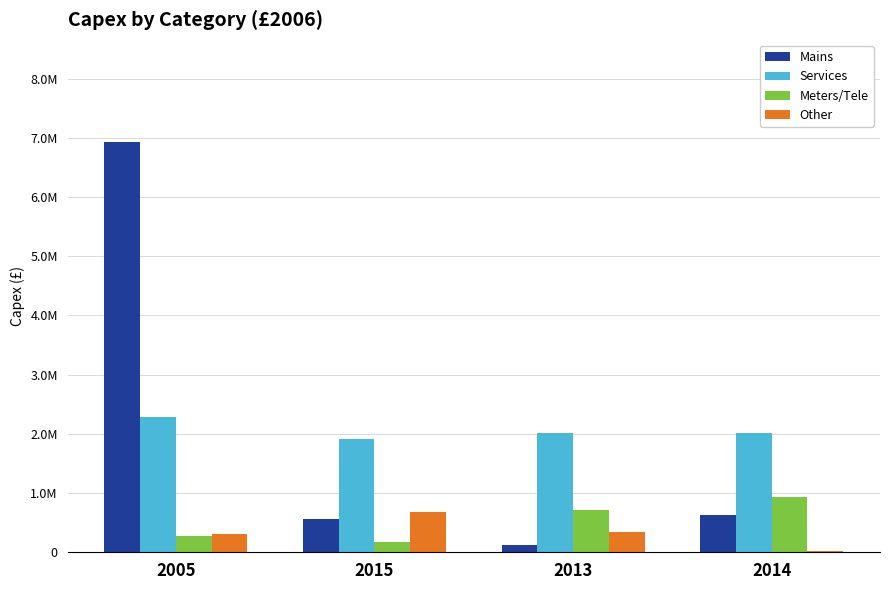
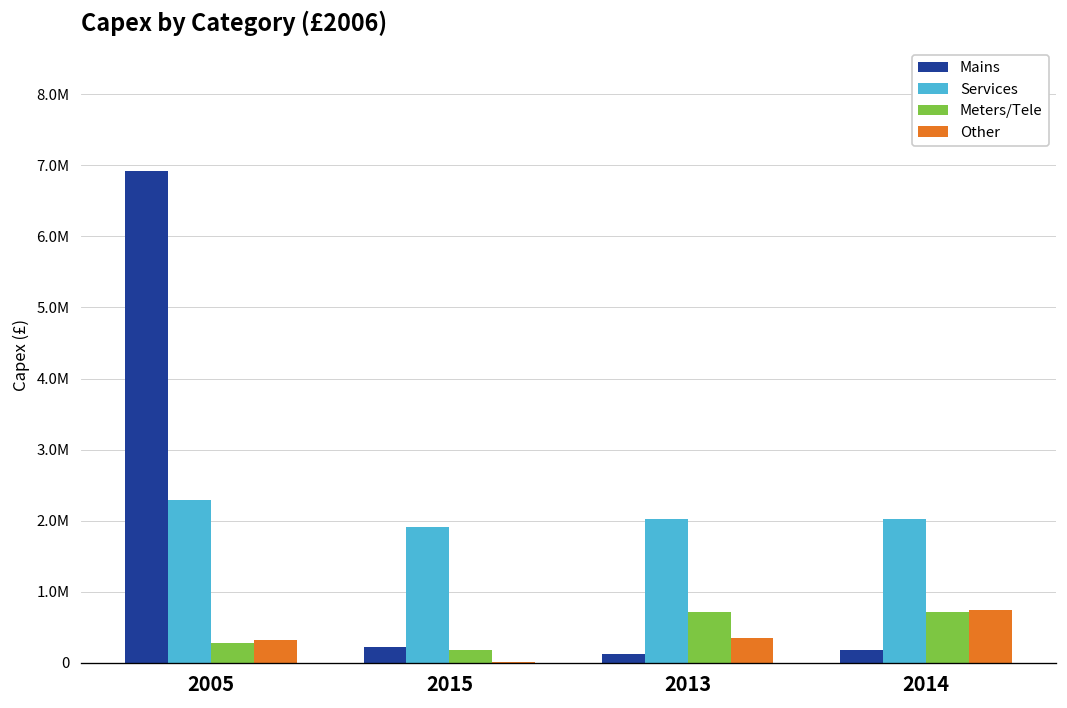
Mains, 2015: 600000 -> 200000
Other, 2015: 700000 -> 0
Mains, 2014: 600000 -> 200000
Meters/Tele, 2014: 900000 -> 700000
Other, 2014: 0 -> 700000
